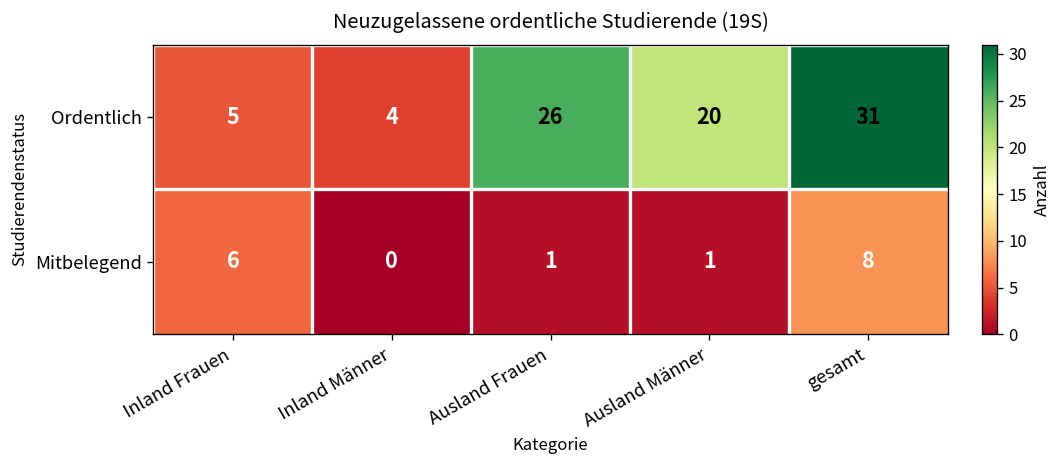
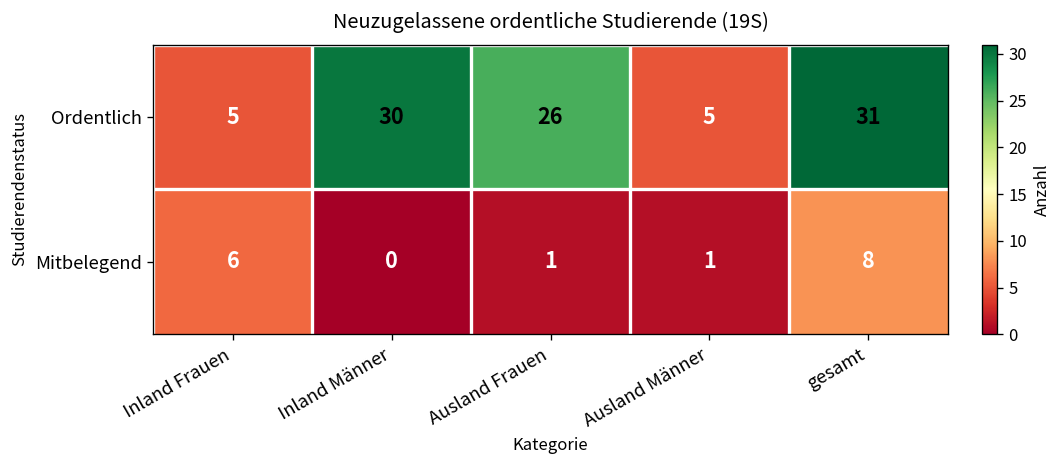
Ordentlich, Inland Männer: 4 -> 30
Ordentlich, Ausland Männer: 20 -> 5
